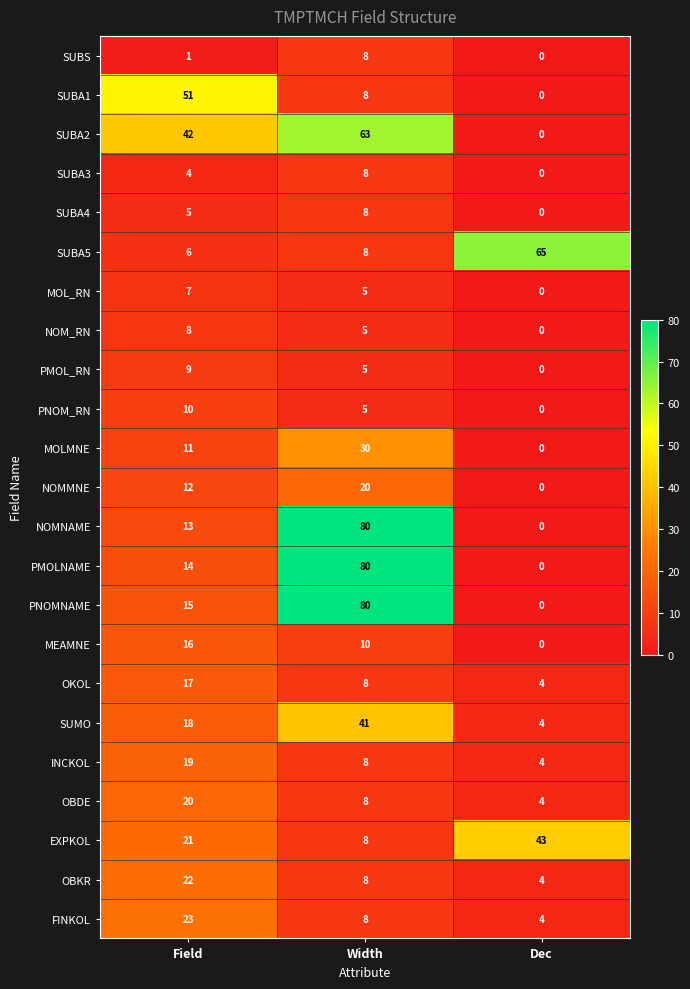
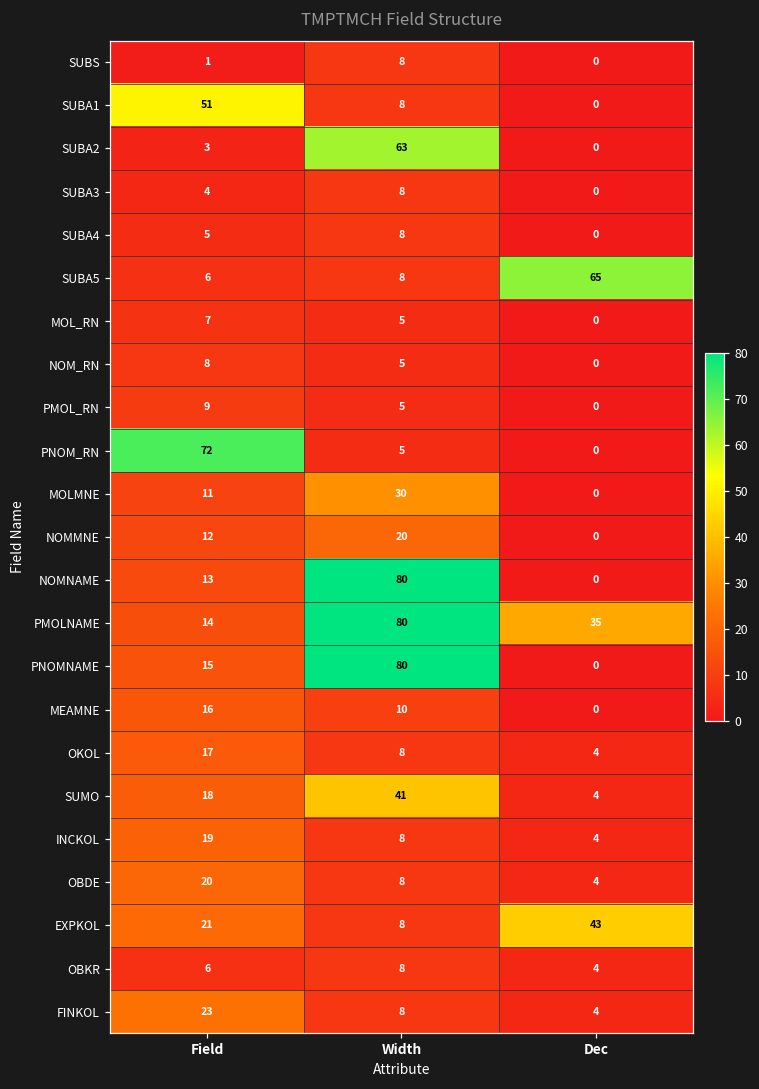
SUBA2, Field: 42 -> 3
PNOM_RN, Field: 10 -> 72
PMOLNAME, Dec: 0 -> 35
OBKR, Field: 22 -> 6
